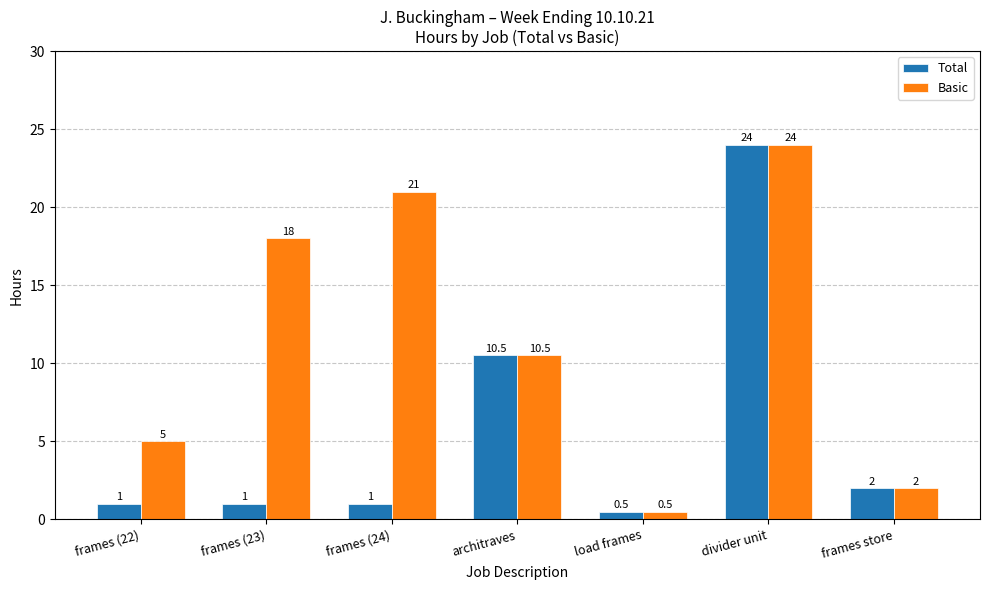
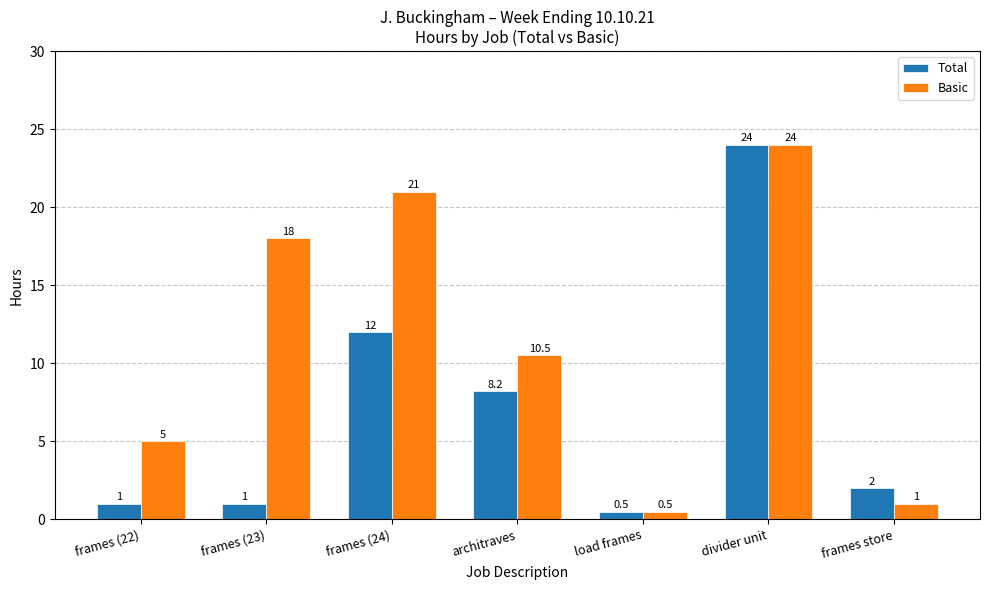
Total, frames (24): 1 -> 12
Total, architraves: 10.5 -> 8.2
Basic, frames store: 2 -> 1
